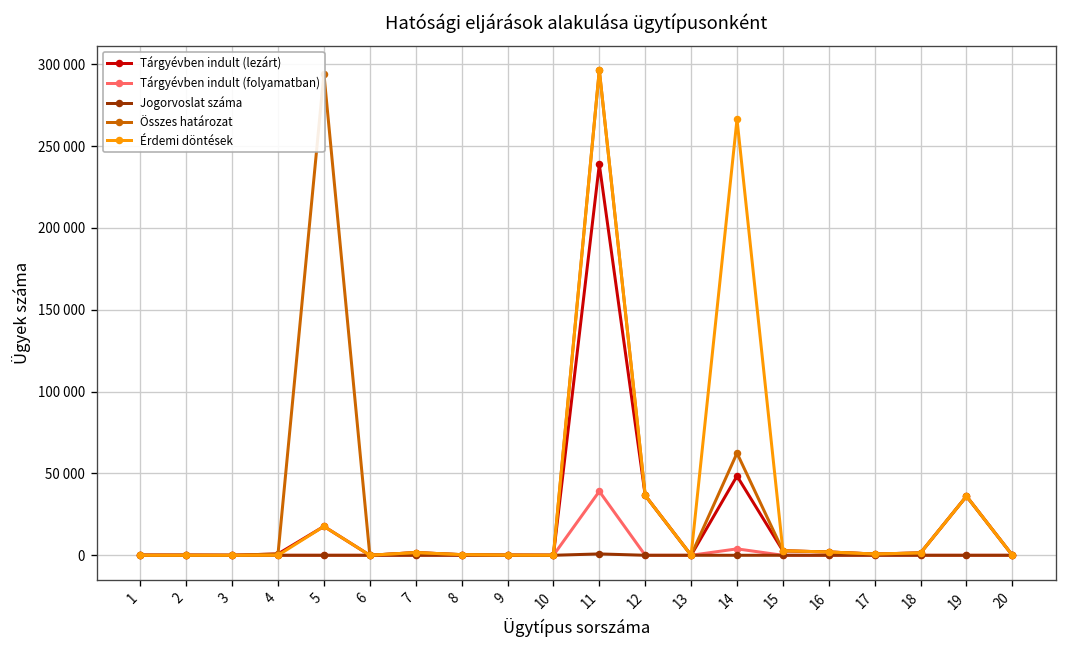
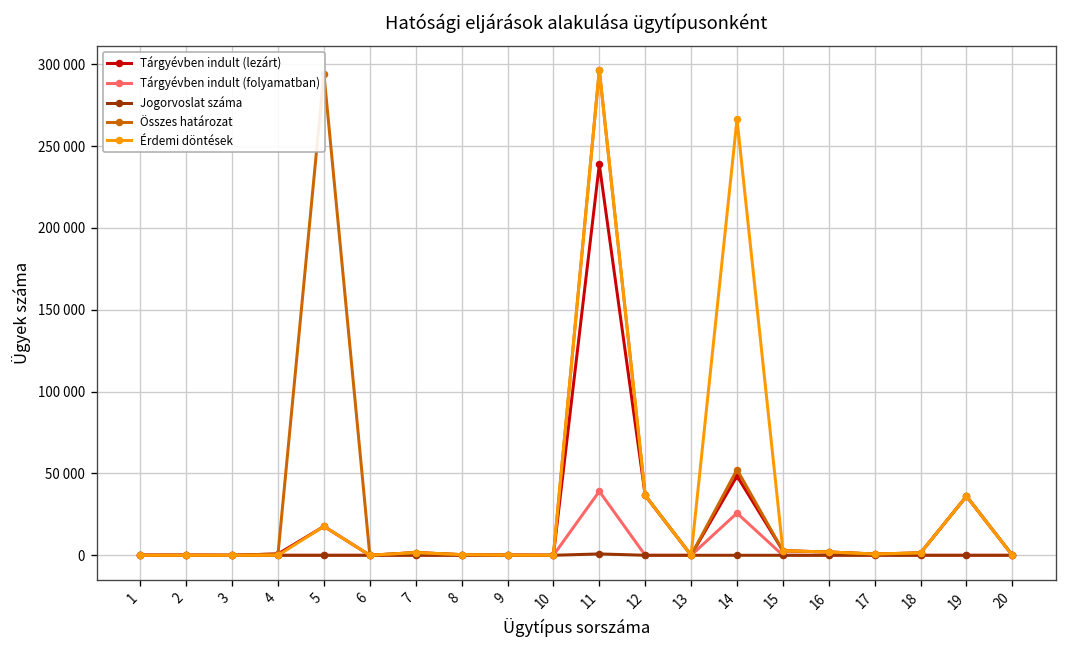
Tárgyévben indult (folyamatban), 14: 4000 -> 26000
Összes határozat, 14: 62000 -> 52000
